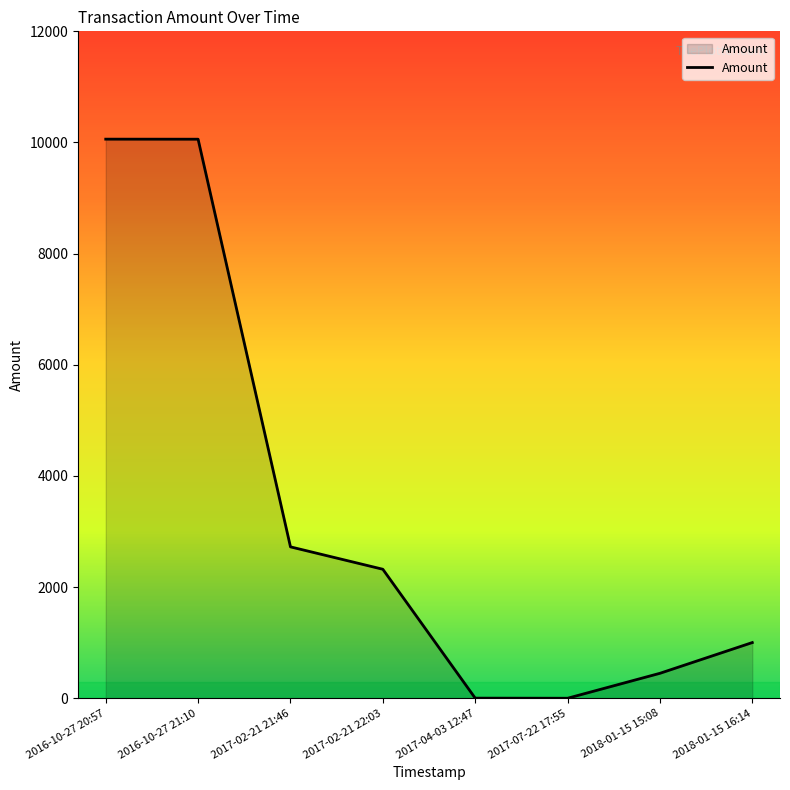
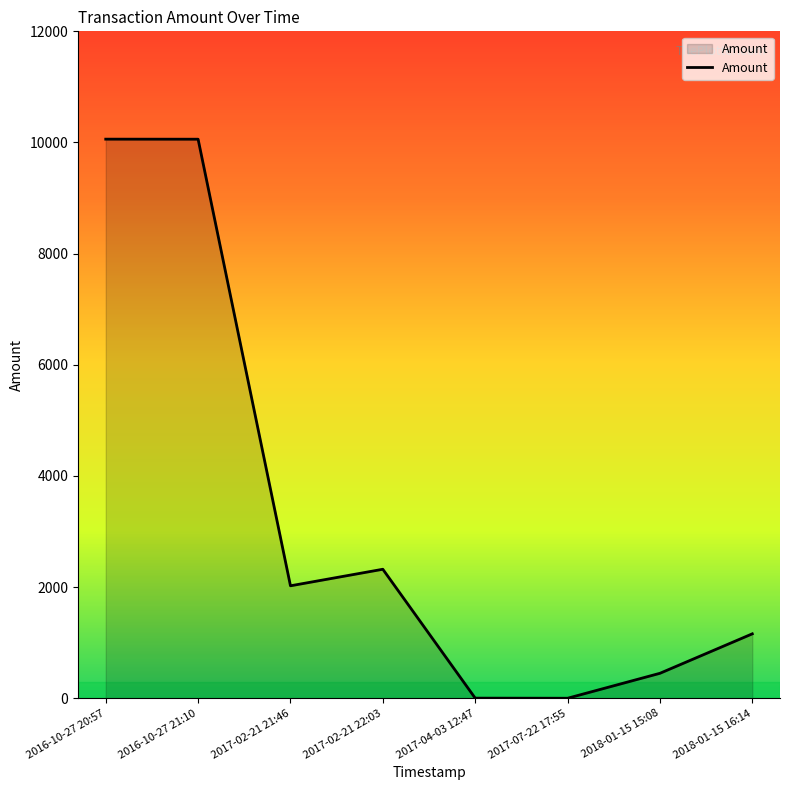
2017-02-21 21:46: 2700 -> 2000
2018-01-15 16:14: 1000 -> 1200
